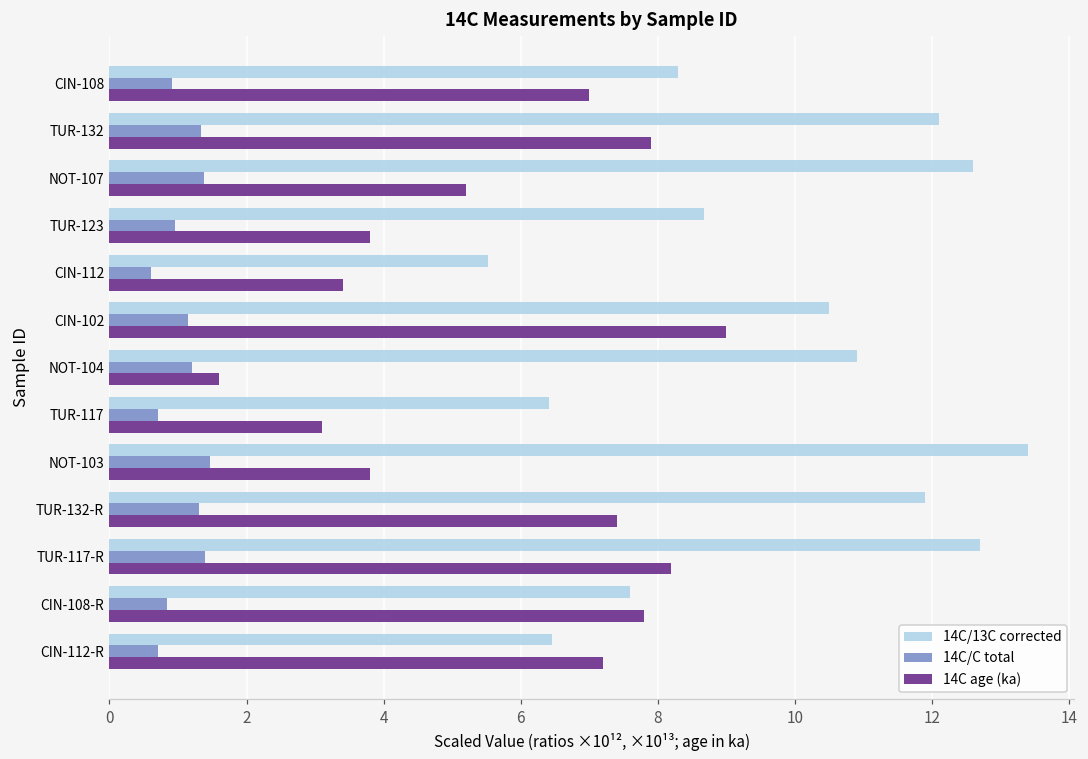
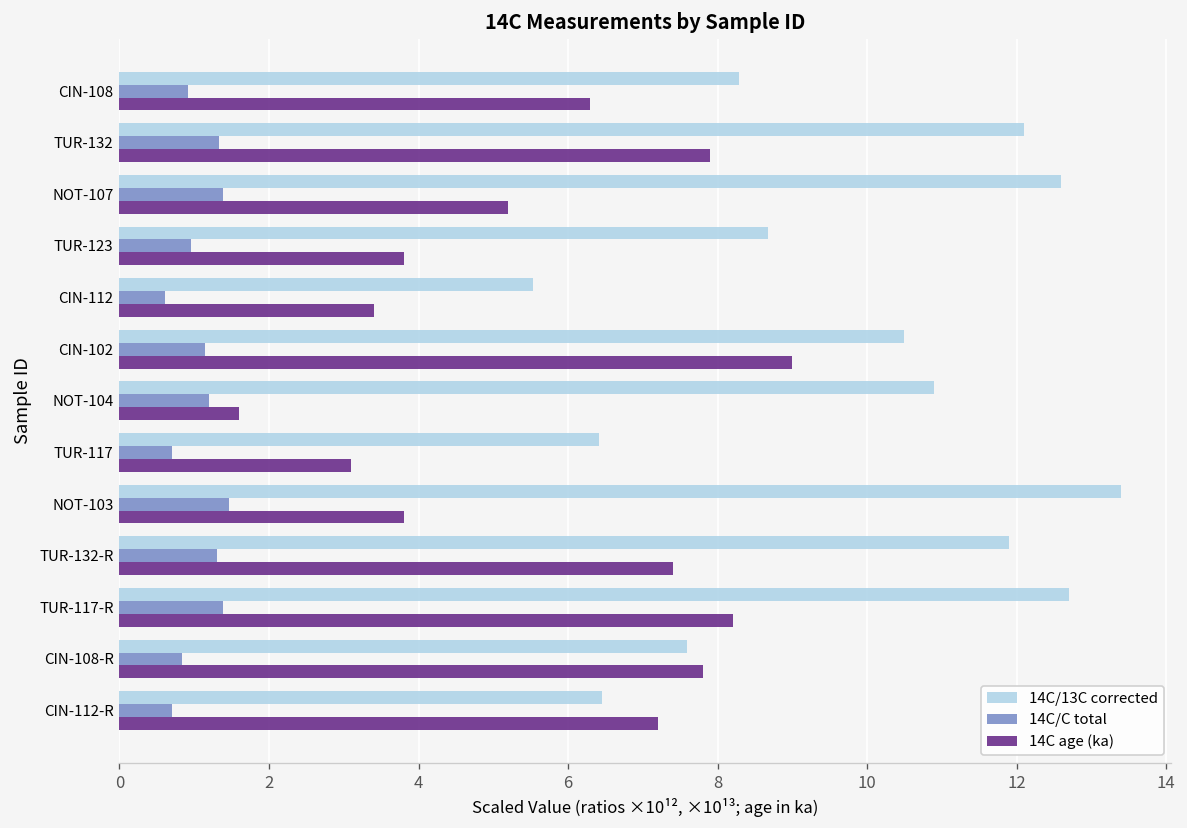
14C age (ka), CIN-108: 7.0 -> 6.3
